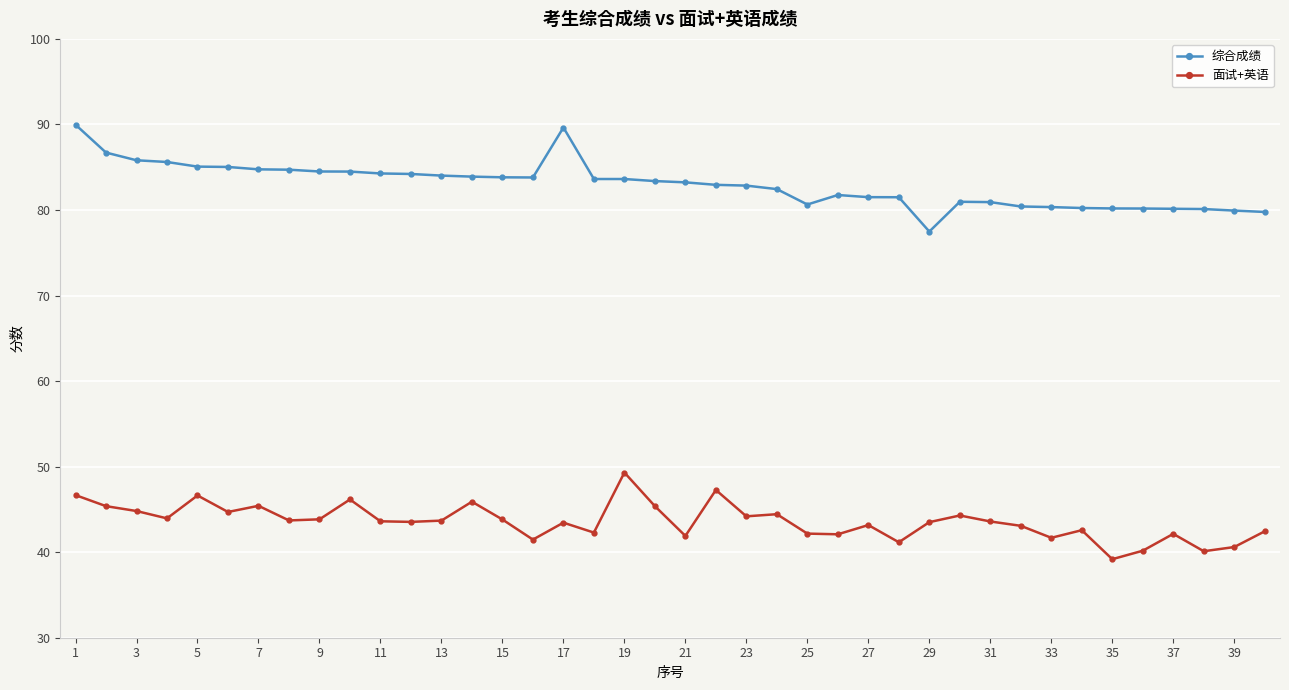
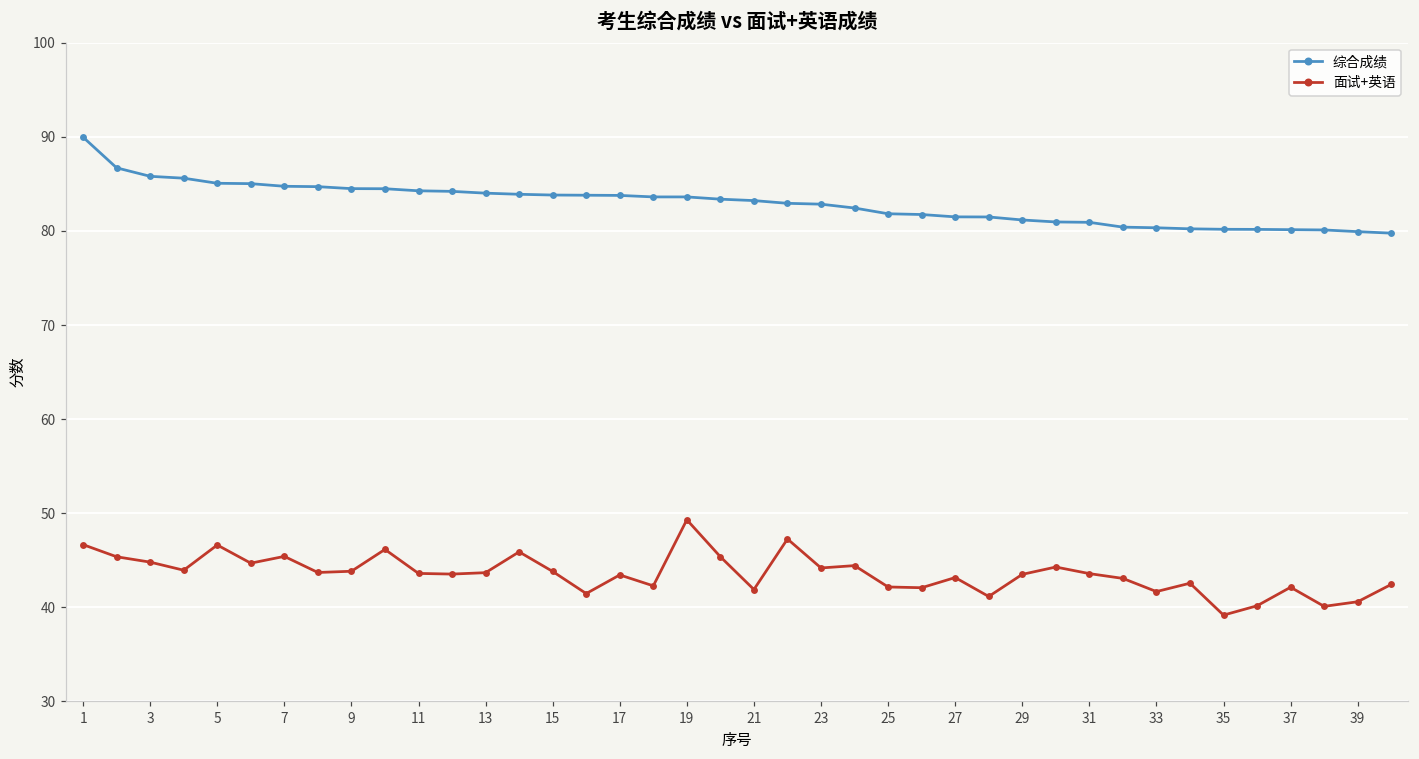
综合成绩, 17: 90 -> 84
综合成绩, 25: 81 -> 82
综合成绩, 29: 77 -> 81
